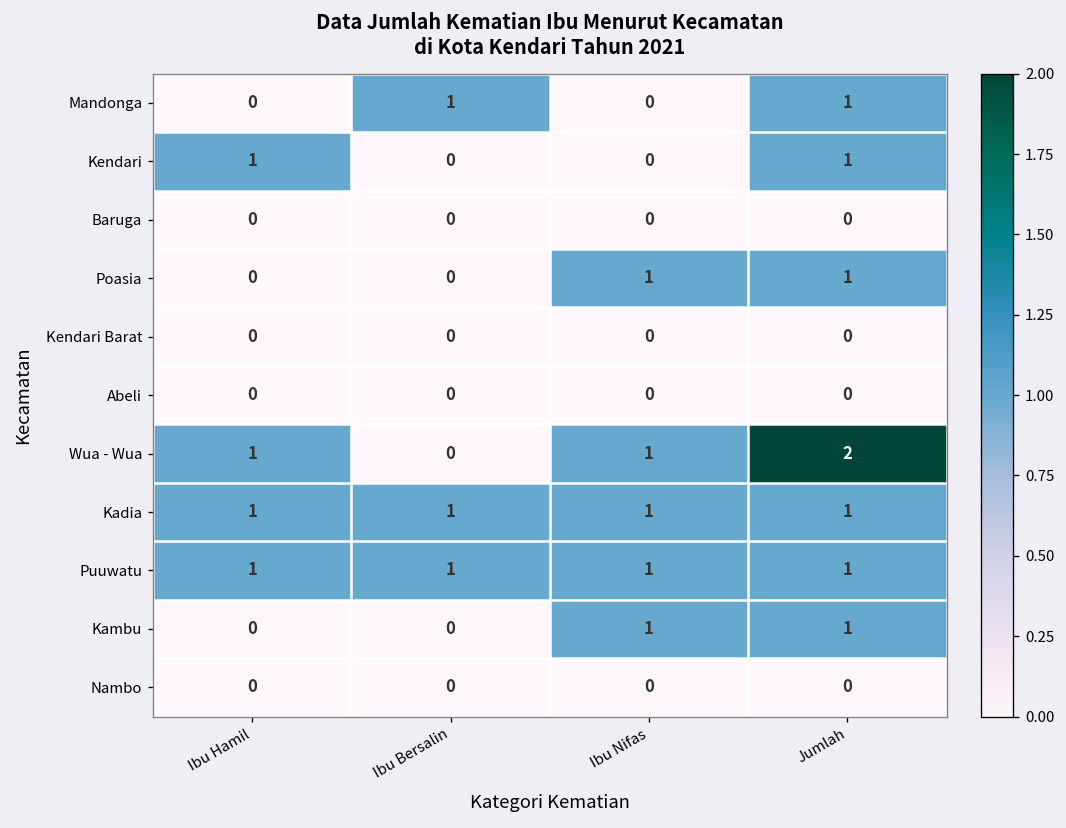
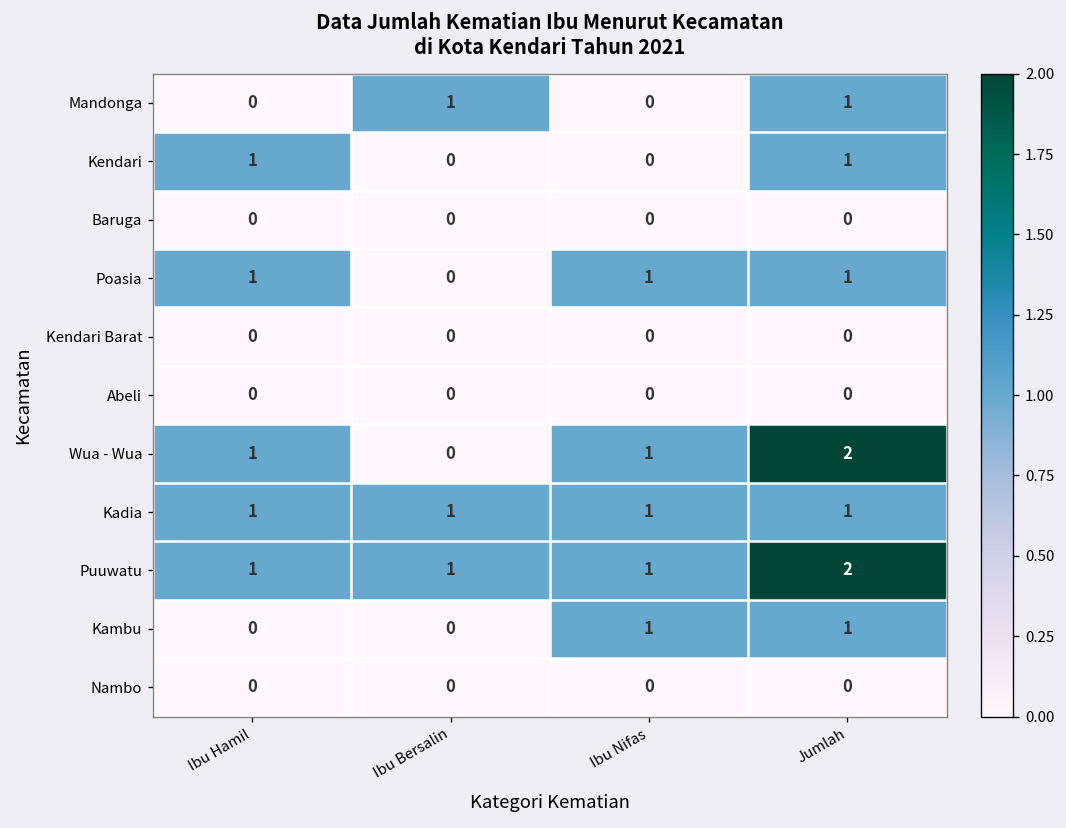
Poasia, Ibu Hamil: 0 -> 1
Puuwatu, Jumlah: 1 -> 2
